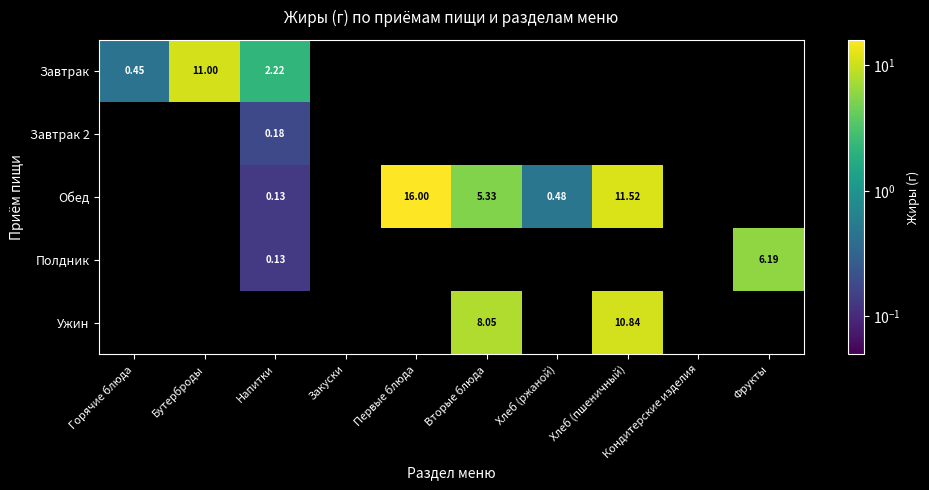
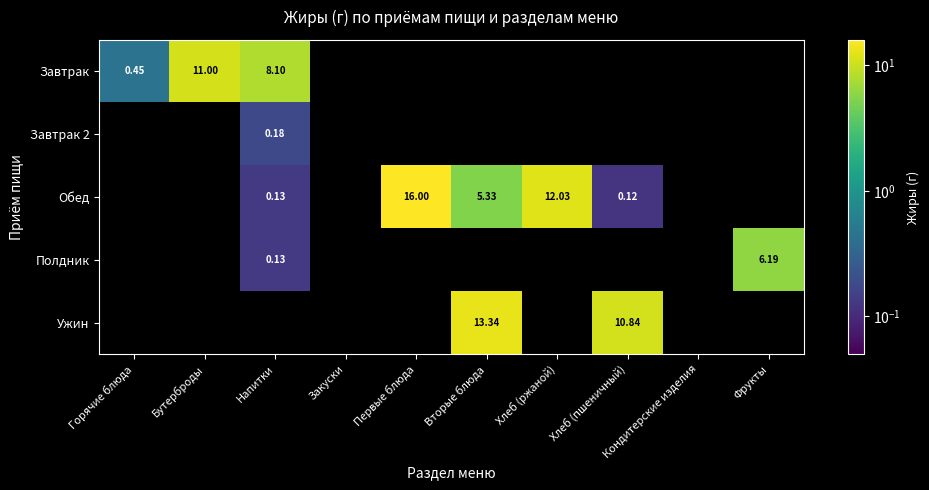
Завтрак, Напитки: 2.22 -> 8.10
Обед, Хлеб (ржаной): 0.48 -> 12.03
Обед, Хлеб (пшеничный): 11.52 -> 0.12
Ужин, Вторые блюда: 8.05 -> 13.34
